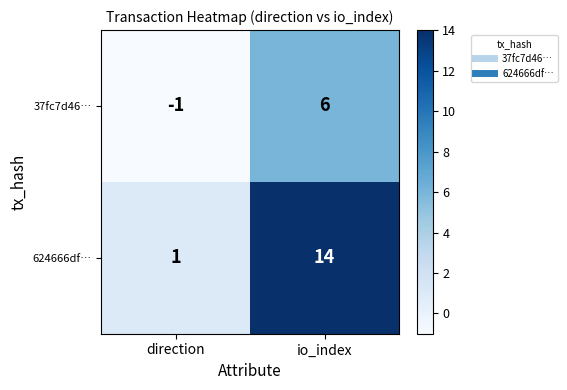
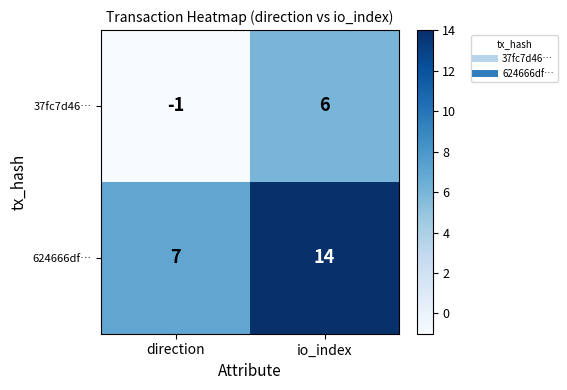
624666df…, direction: 1 -> 7
